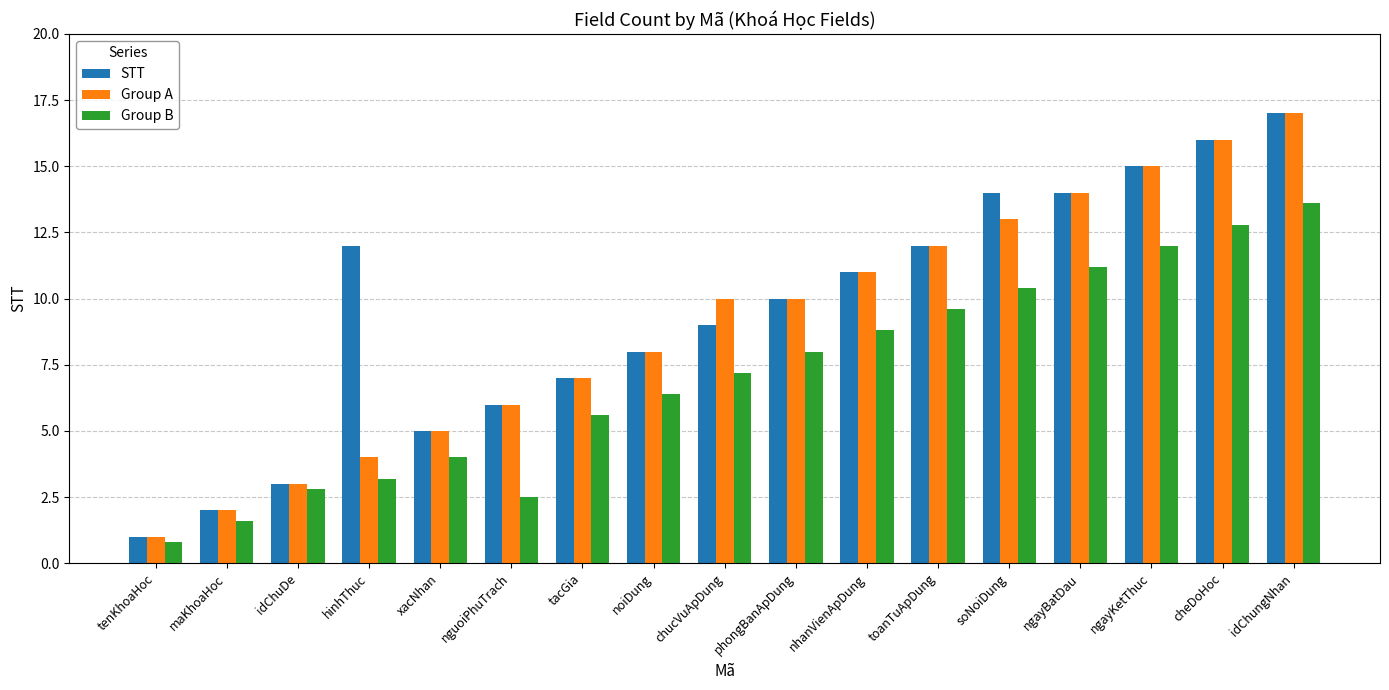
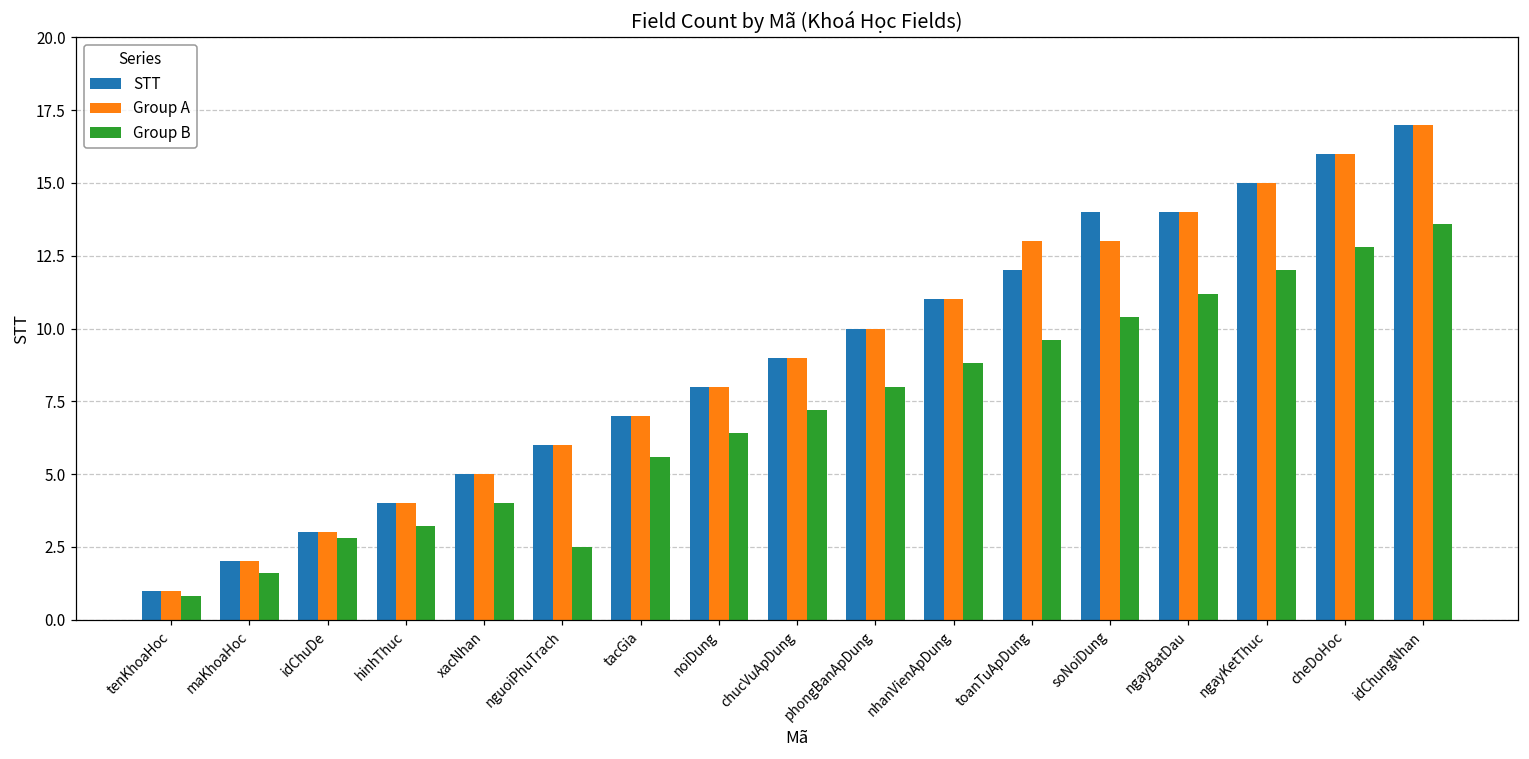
STT, hinhThuc: 12 -> 4
Group A, chucVuApDung: 10 -> 9
Group A, toanTuApDung: 12 -> 13
